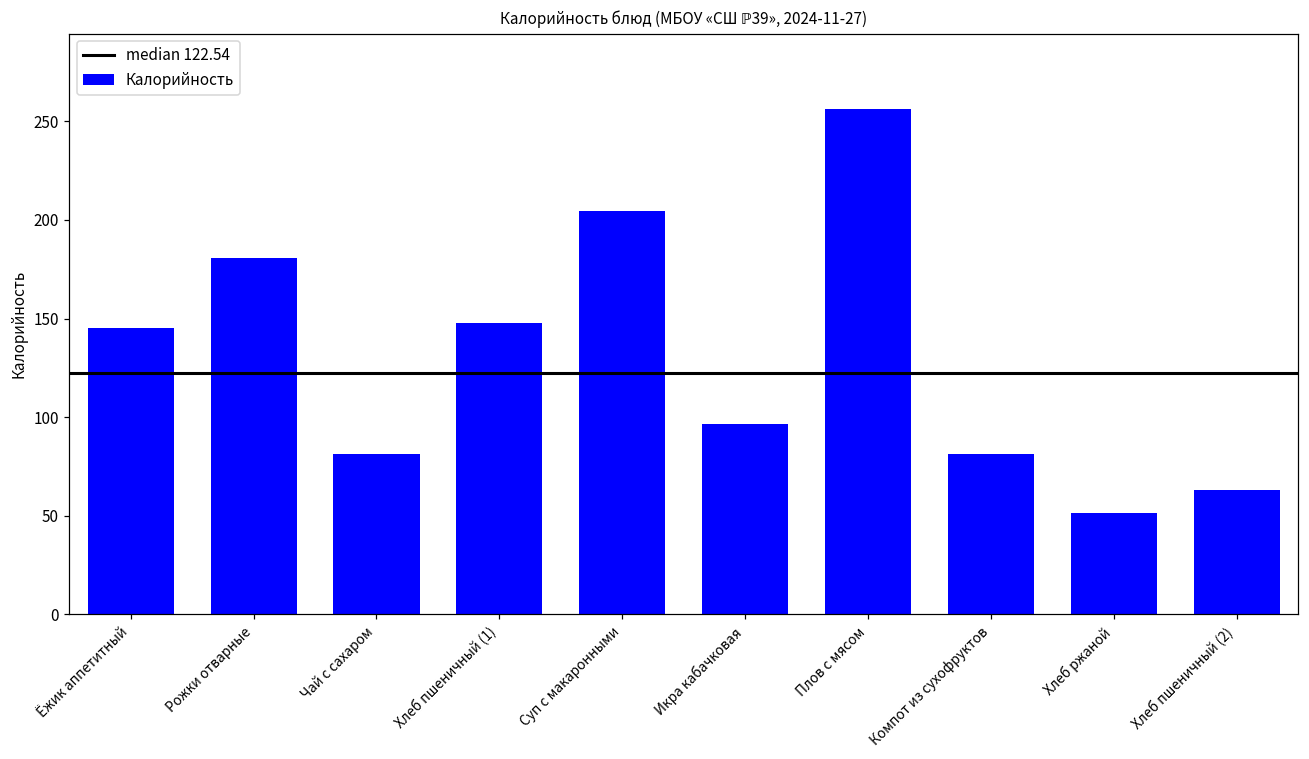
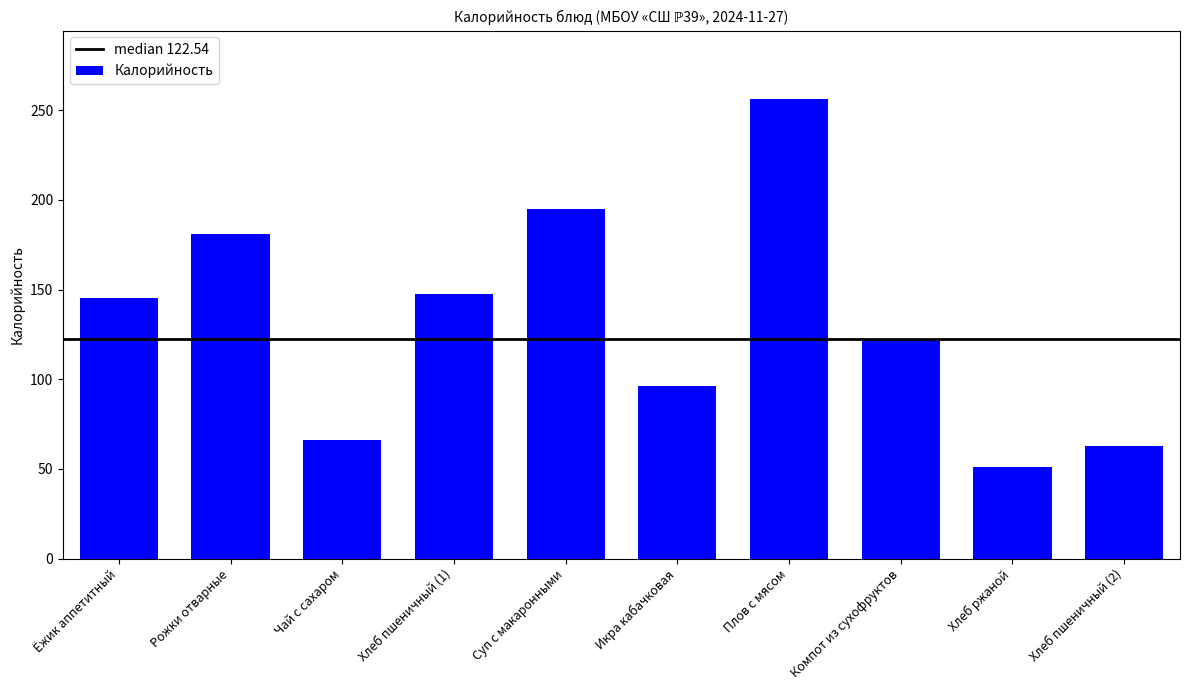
Чай с сахаром: 81 -> 66
Суп с макаронными: 204 -> 195
Компот из сухофруктов: 81 -> 122
